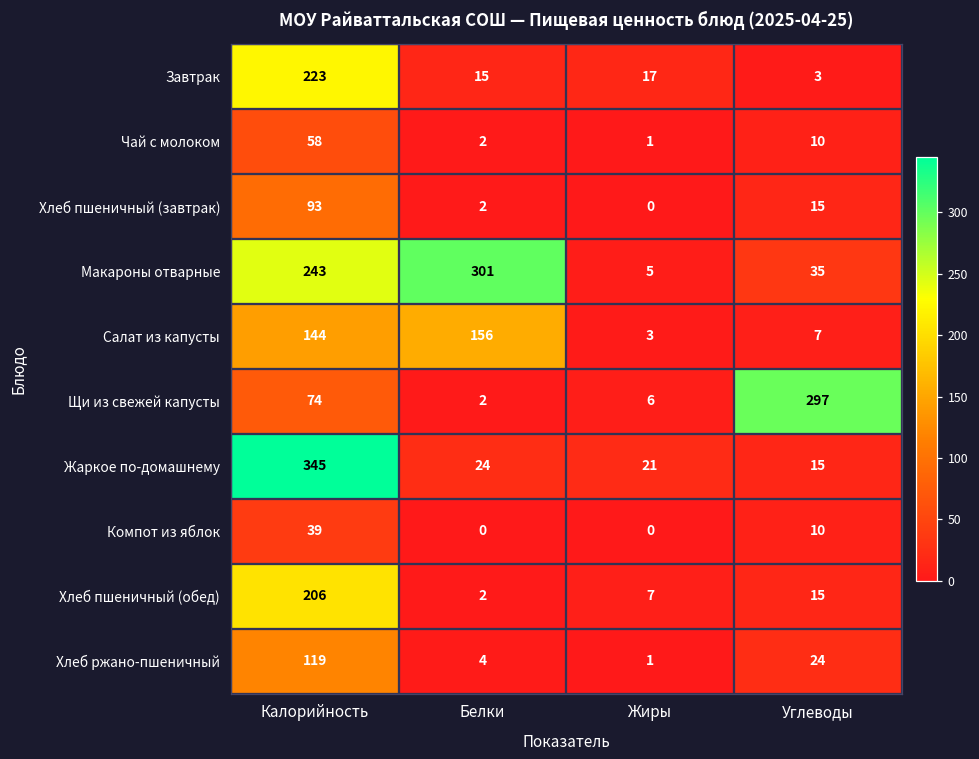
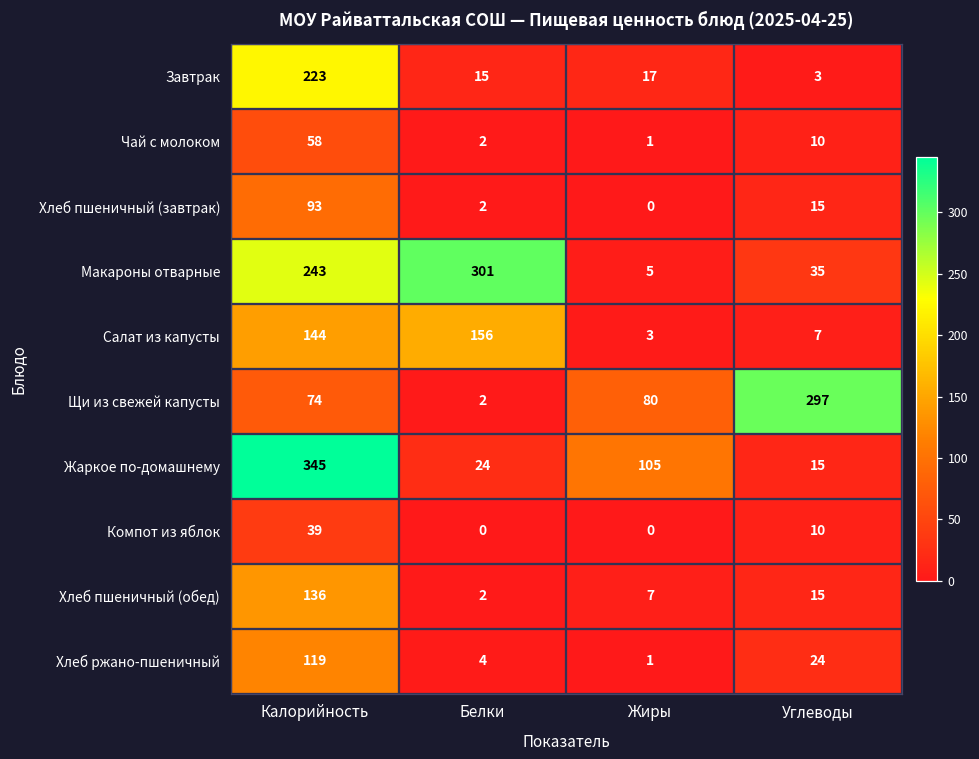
Щи из свежей капусты, Жиры: 6 -> 80
Жаркое по-домашнему, Жиры: 21 -> 105
Хлеб пшеничный (обед), Калорийность: 206 -> 136
